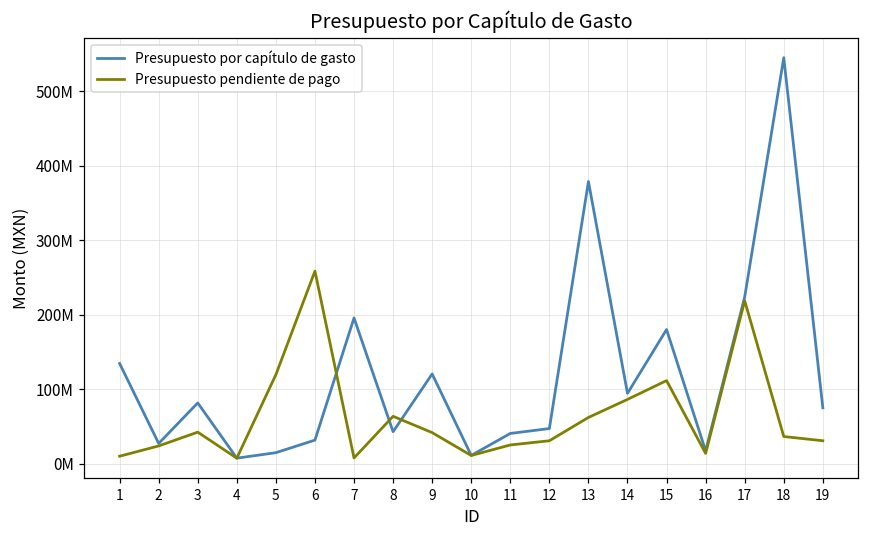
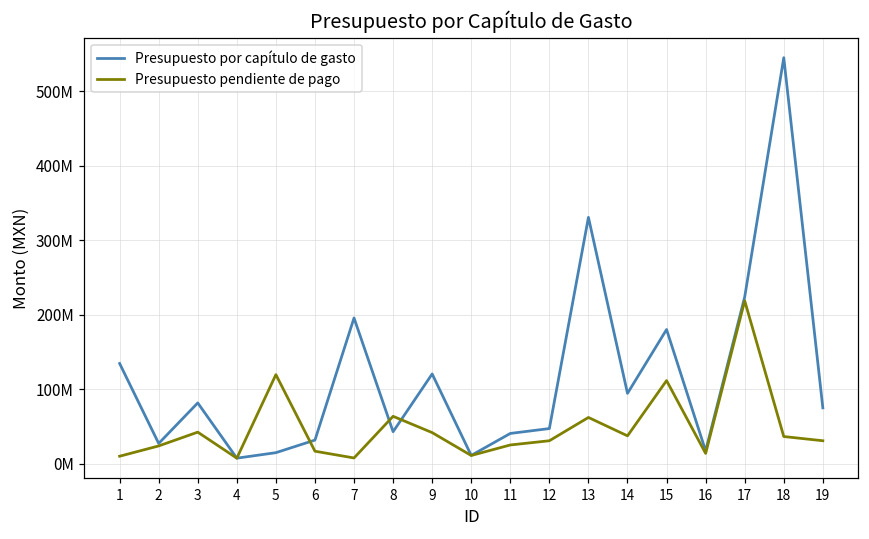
Presupuesto pendiente de pago, 6: 260000000 -> 20000000
Presupuesto por capítulo de gasto, 13: 380000000 -> 330000000
Presupuesto pendiente de pago, 14: 90000000 -> 40000000
